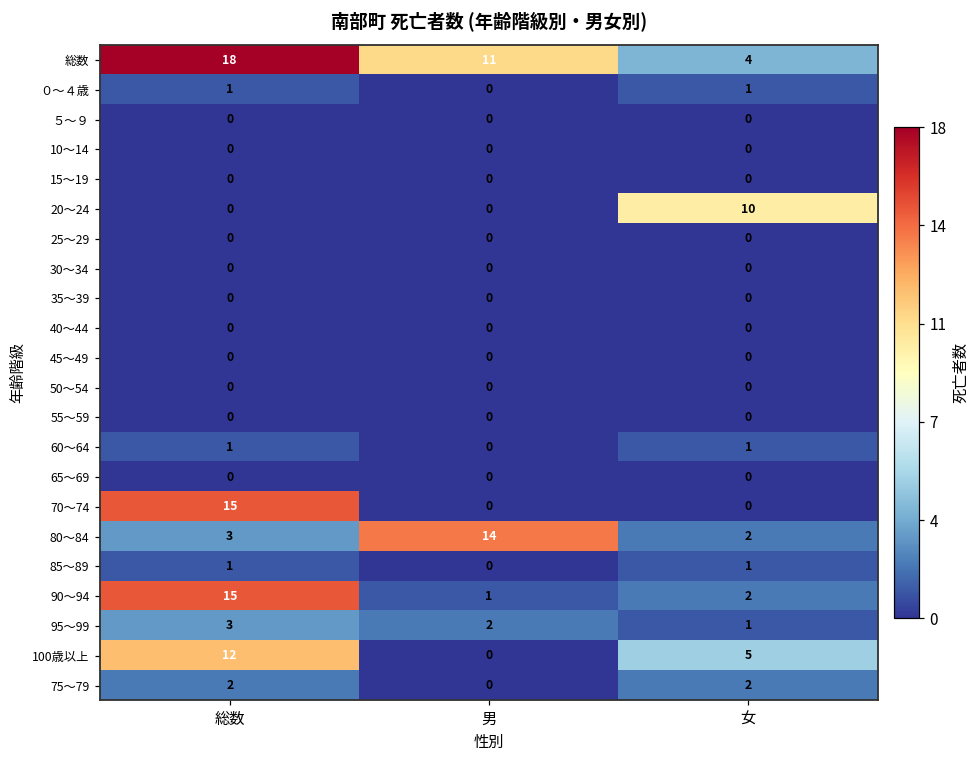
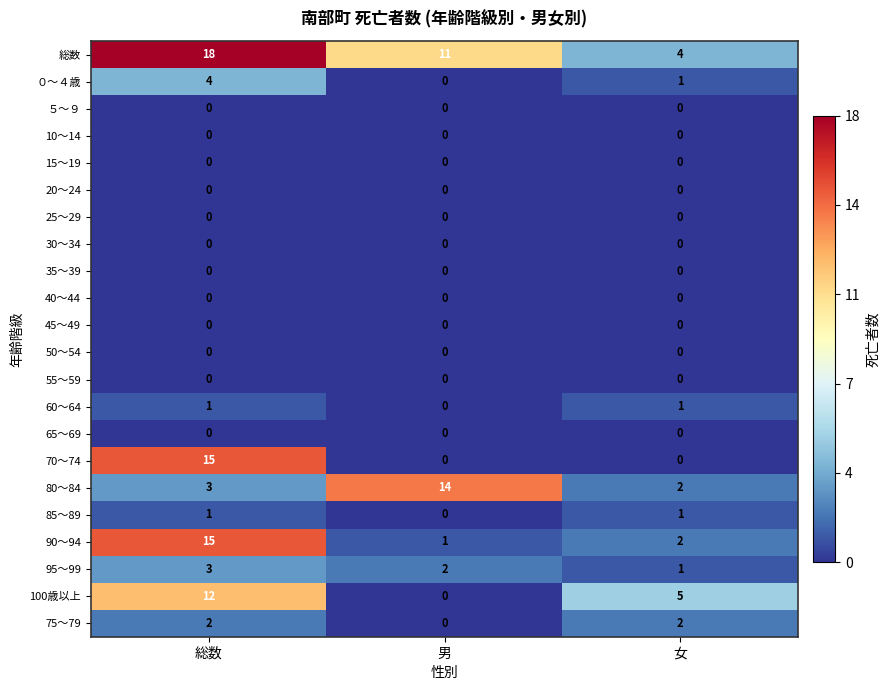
０～４歳, 総数: 1 -> 4
20～24, 女: 10 -> 0
